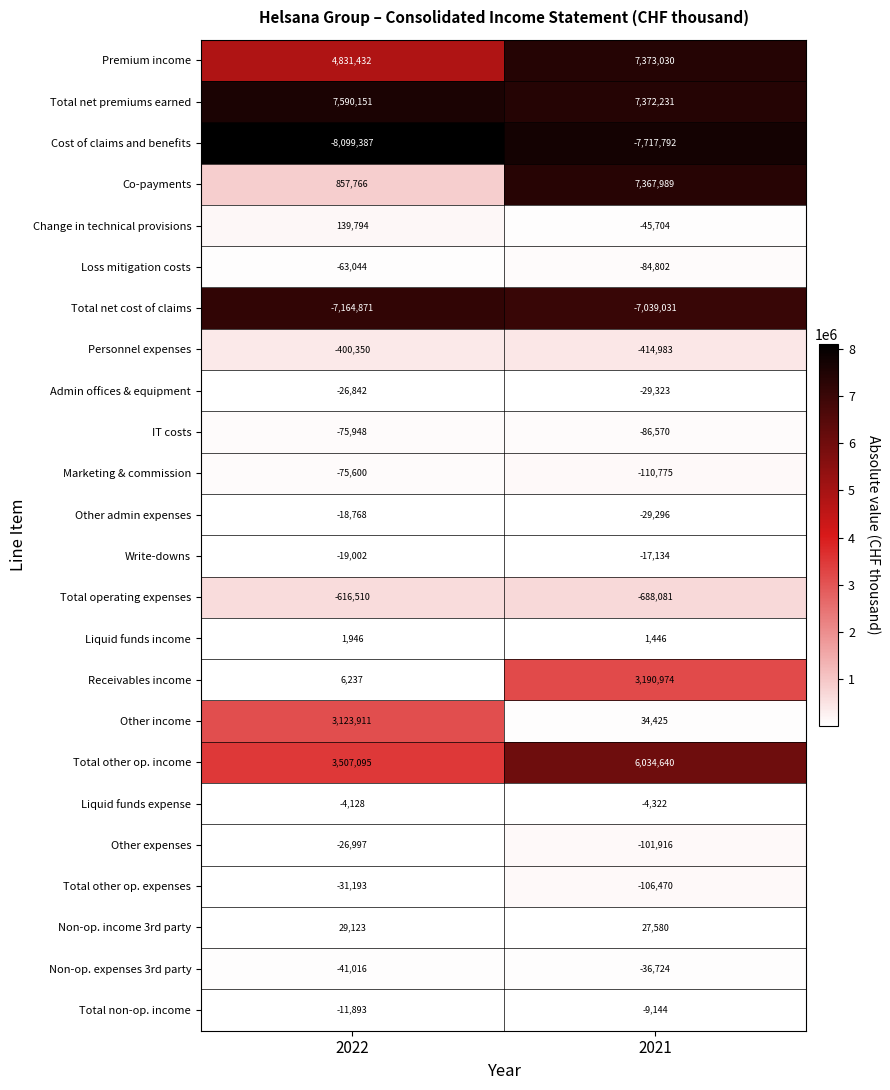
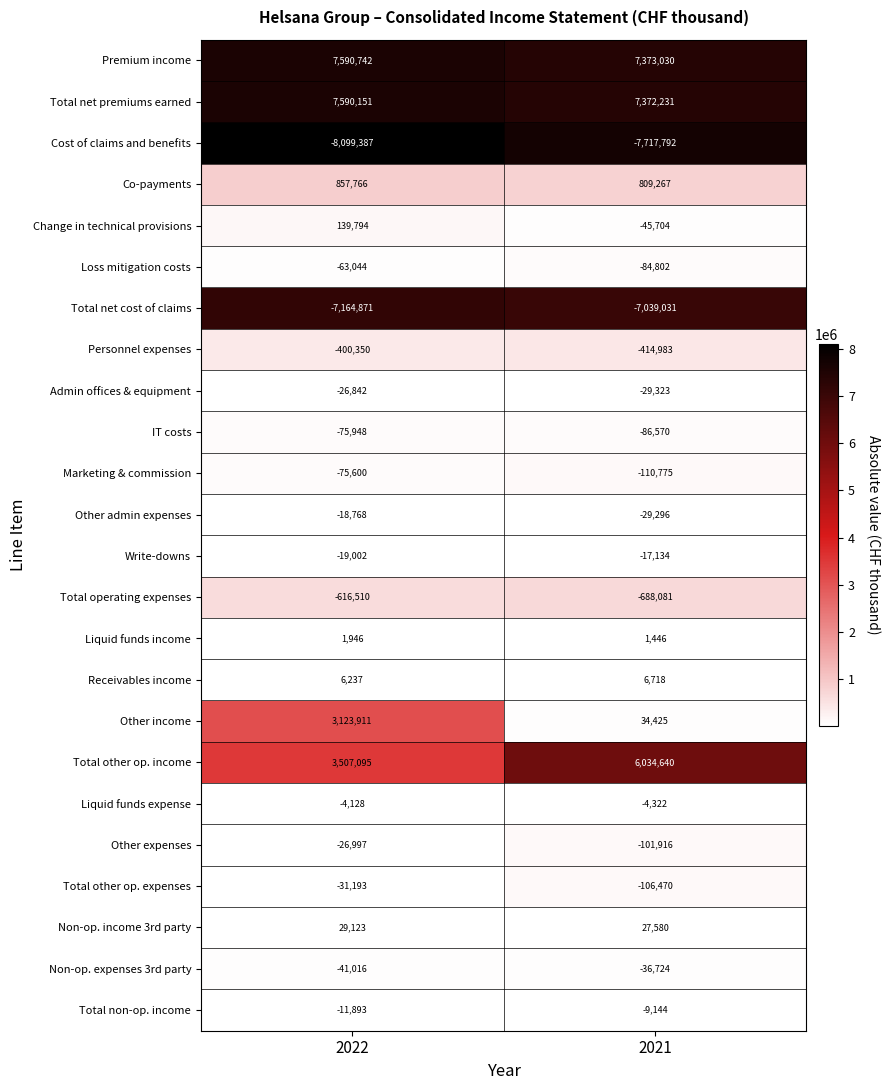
Premium income, 2022: 4,831,432 -> 7,590,742
Co-payments, 2021: 7,367,989 -> 809,267
Receivables income, 2021: 3,190,974 -> 6,718
